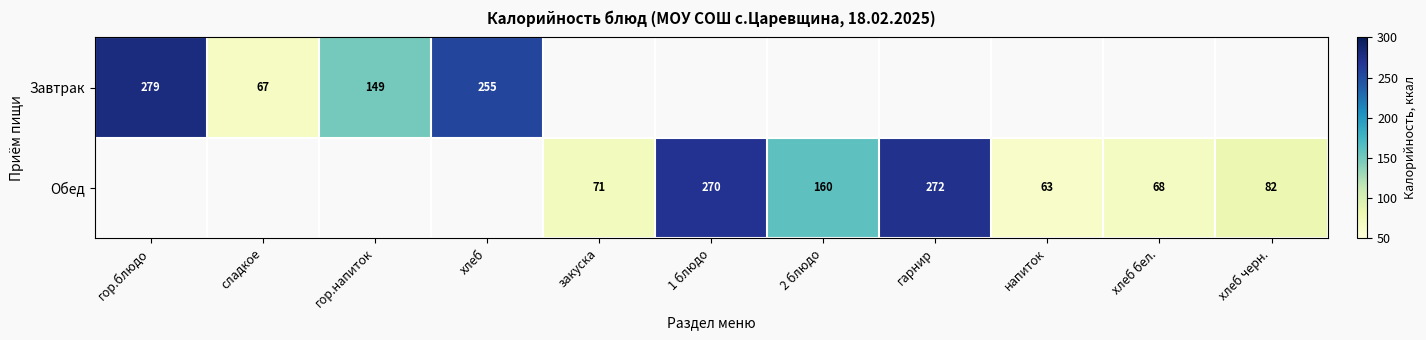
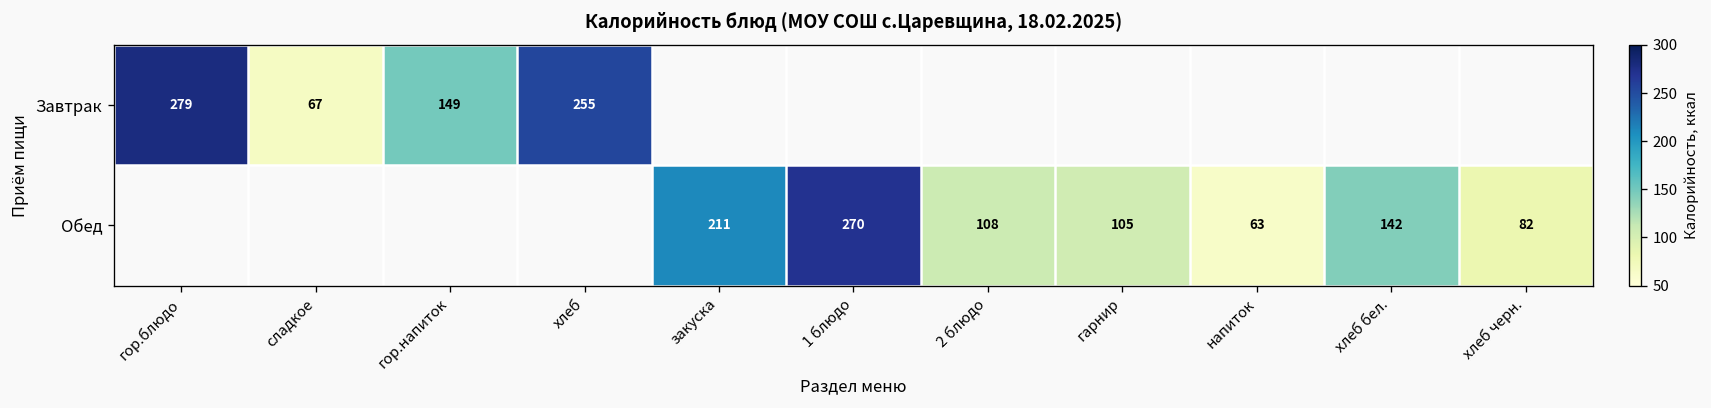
Обед, закуска: 71 -> 211
Обед, 2 блюдо: 160 -> 108
Обед, гарнир: 272 -> 105
Обед, хлеб бел.: 68 -> 142
